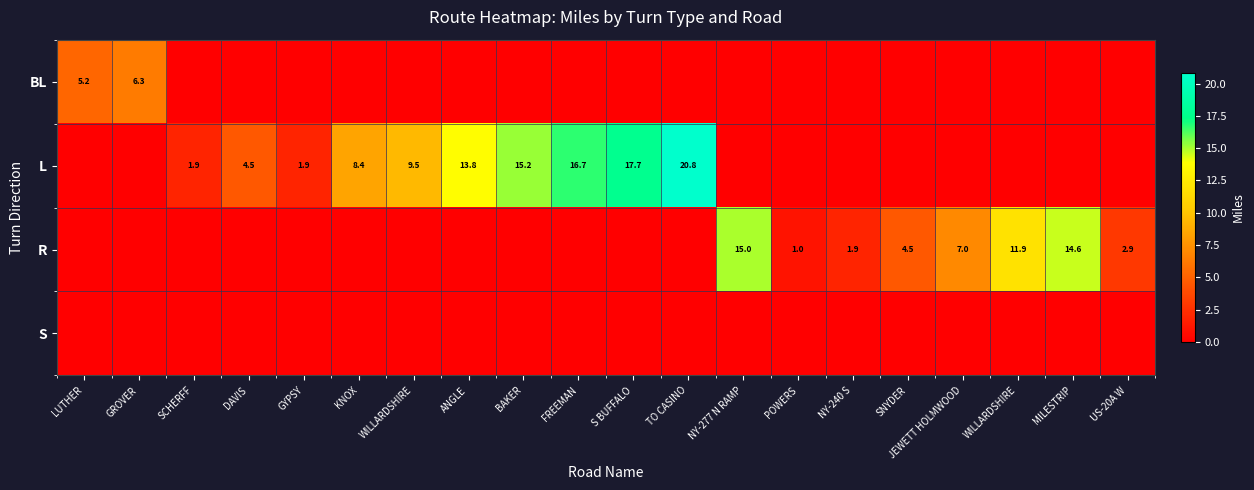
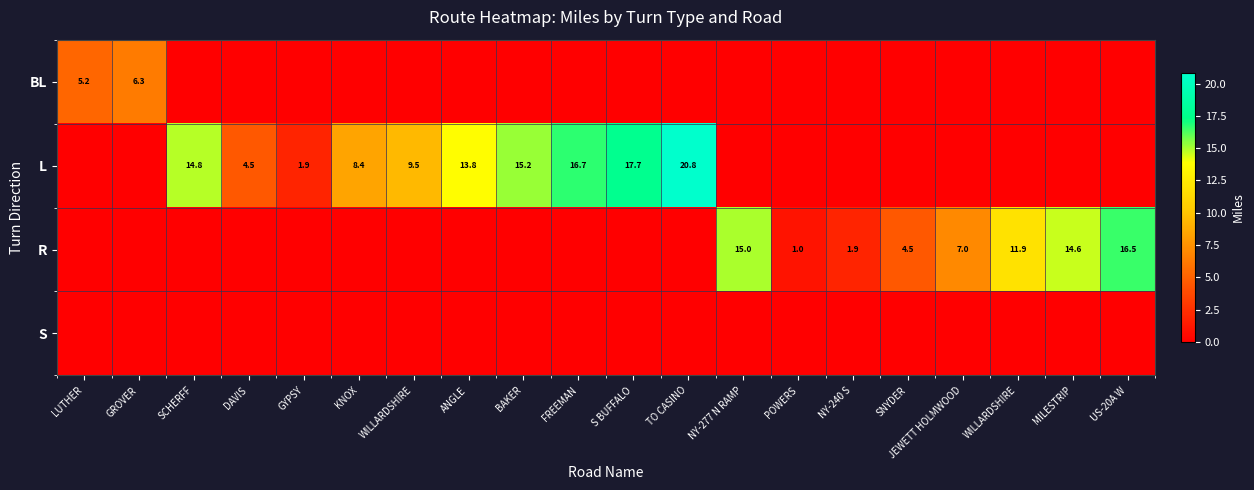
L, SCHERFF: 1.9 -> 14.8
R, US-20A W: 2.9 -> 16.5
